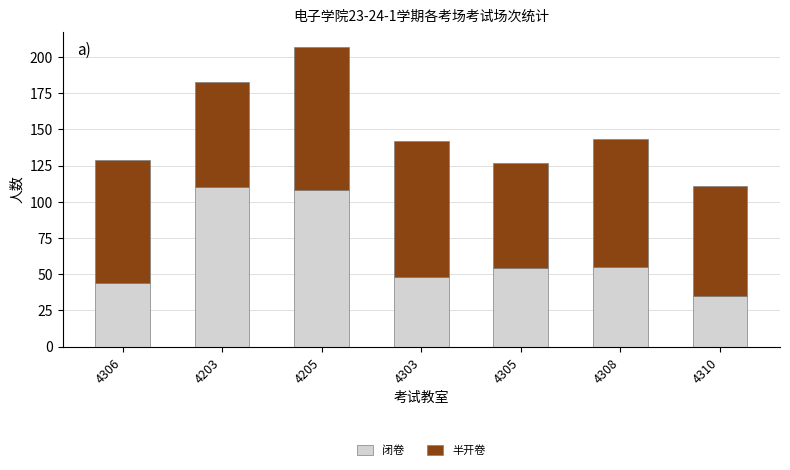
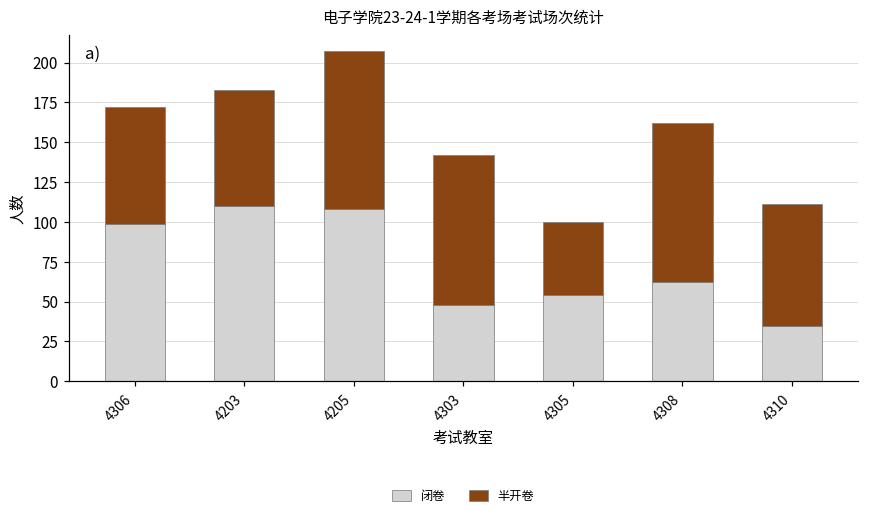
闭卷, 4306: 44 -> 99
半开卷, 4306: 85 -> 73
半开卷, 4305: 73 -> 46
闭卷, 4308: 55 -> 62
半开卷, 4308: 88 -> 100
